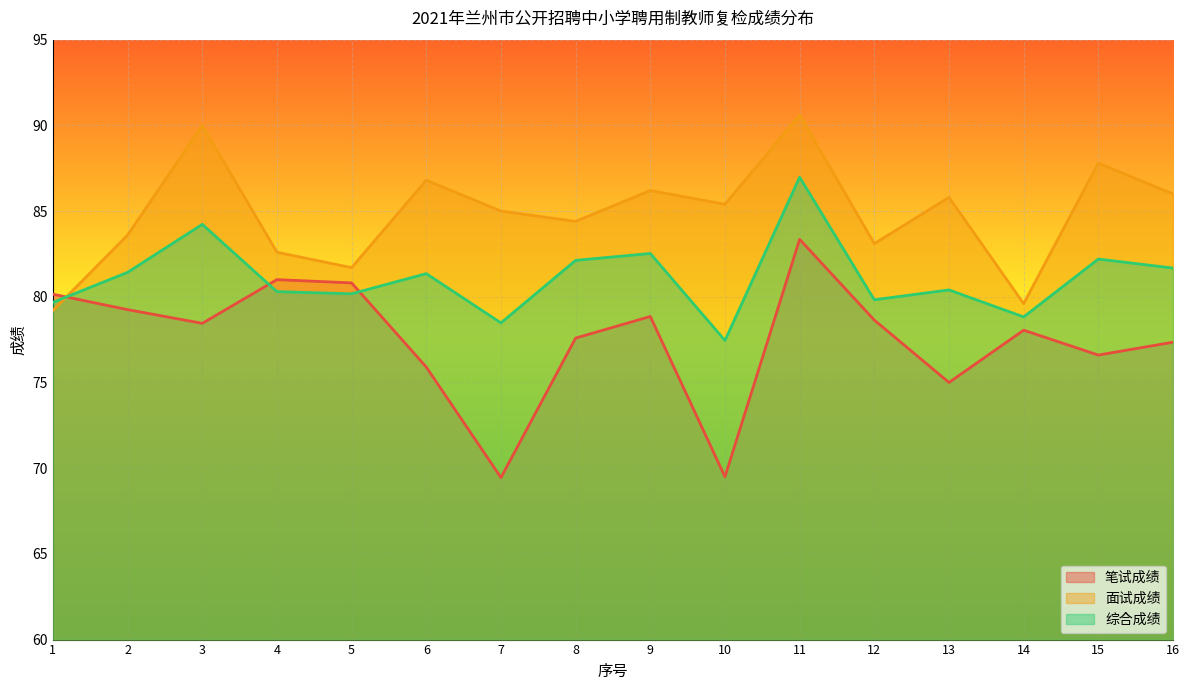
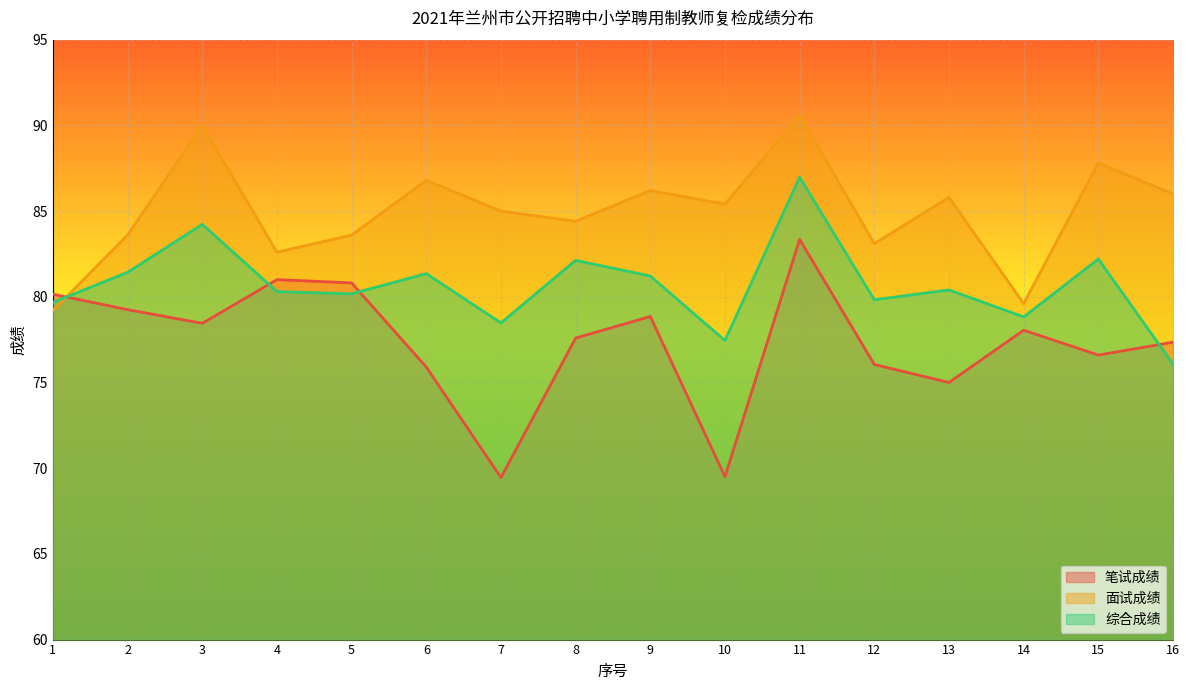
面试成绩, 5: 81.7 -> 83.6
综合成绩, 9: 82.5 -> 81.2
笔试成绩, 12: 78.6 -> 76.1
综合成绩, 16: 81.7 -> 76.1
